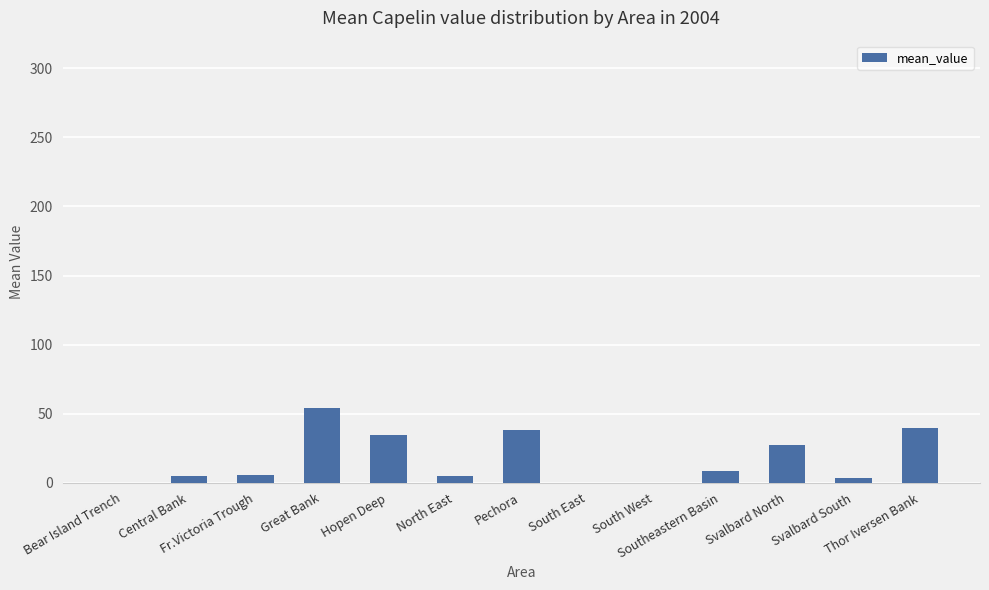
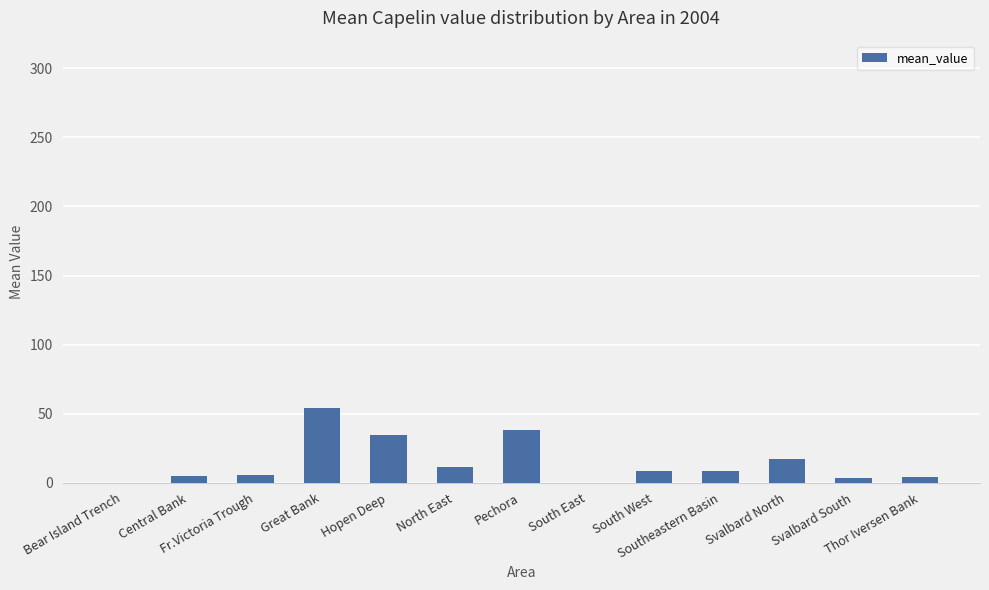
North East: 5 -> 11
South West: 0 -> 9
Svalbard North: 27 -> 17
Thor Iversen Bank: 40 -> 4
